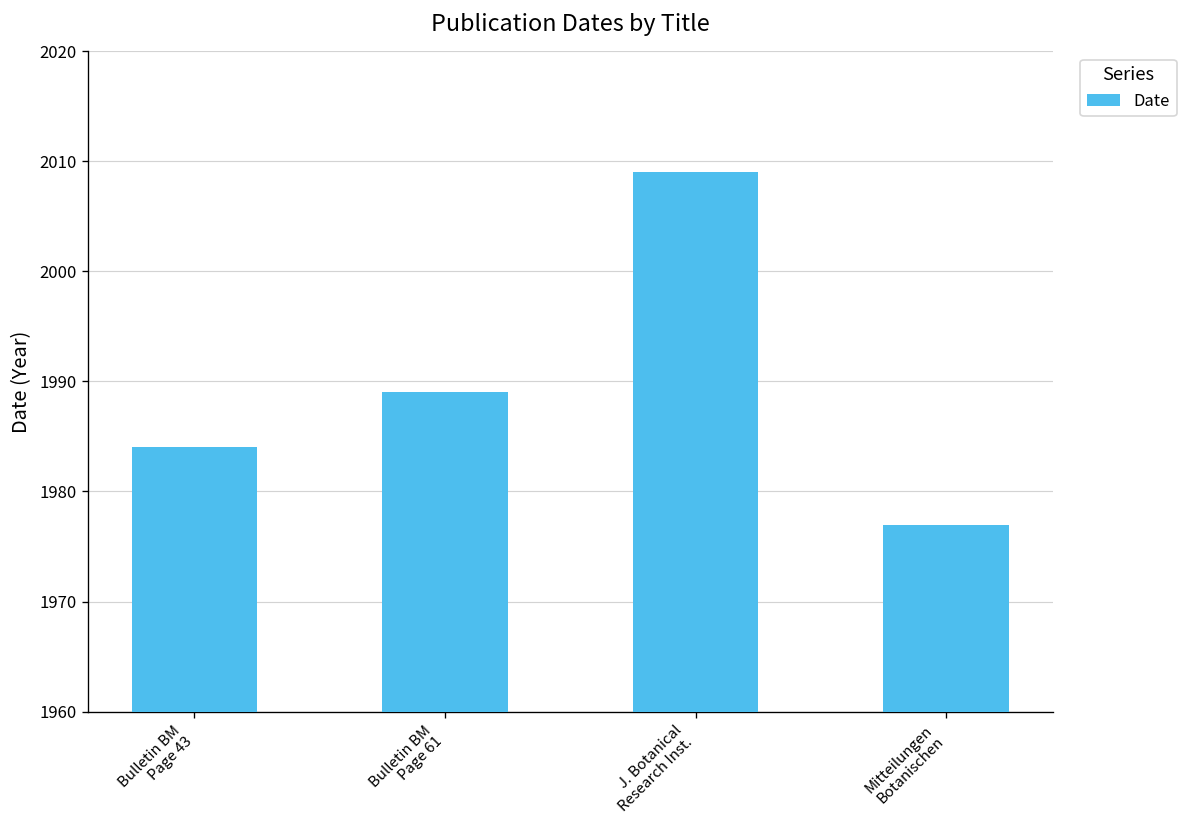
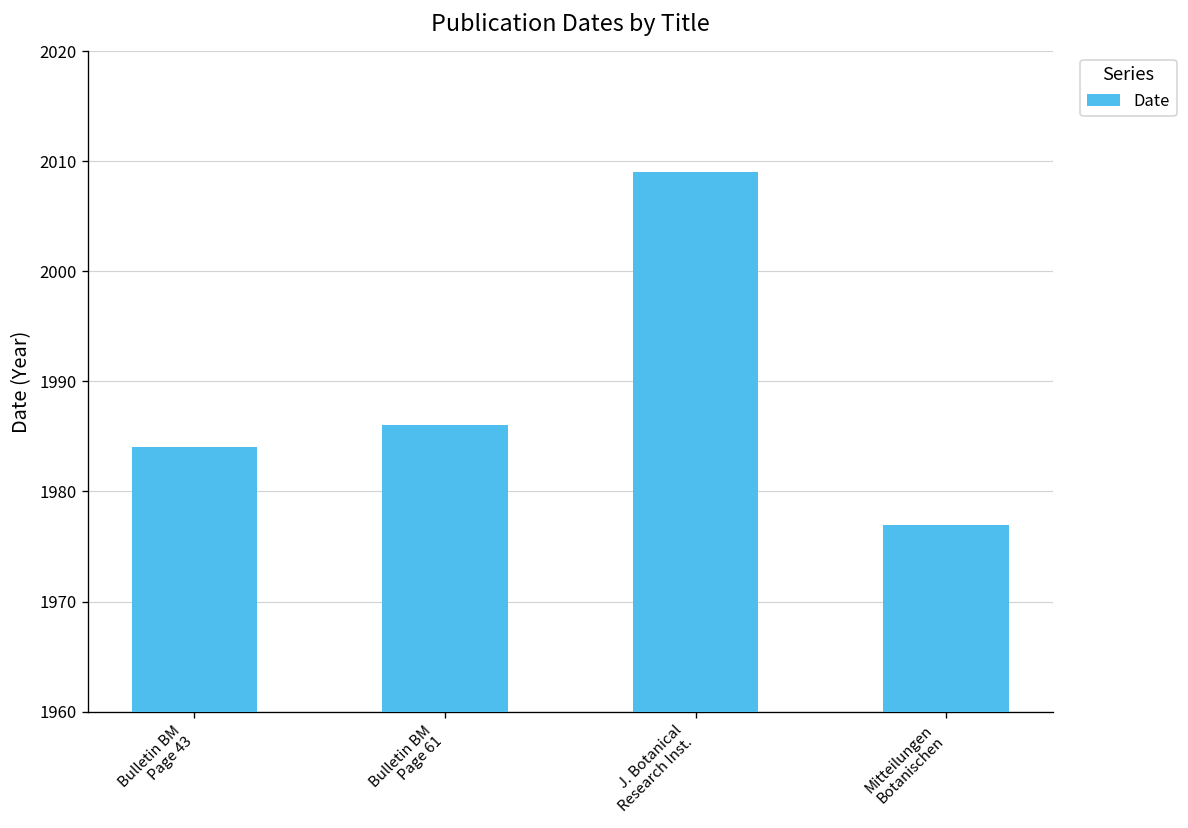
Bulletin BM Page 61: 1989 -> 1986
